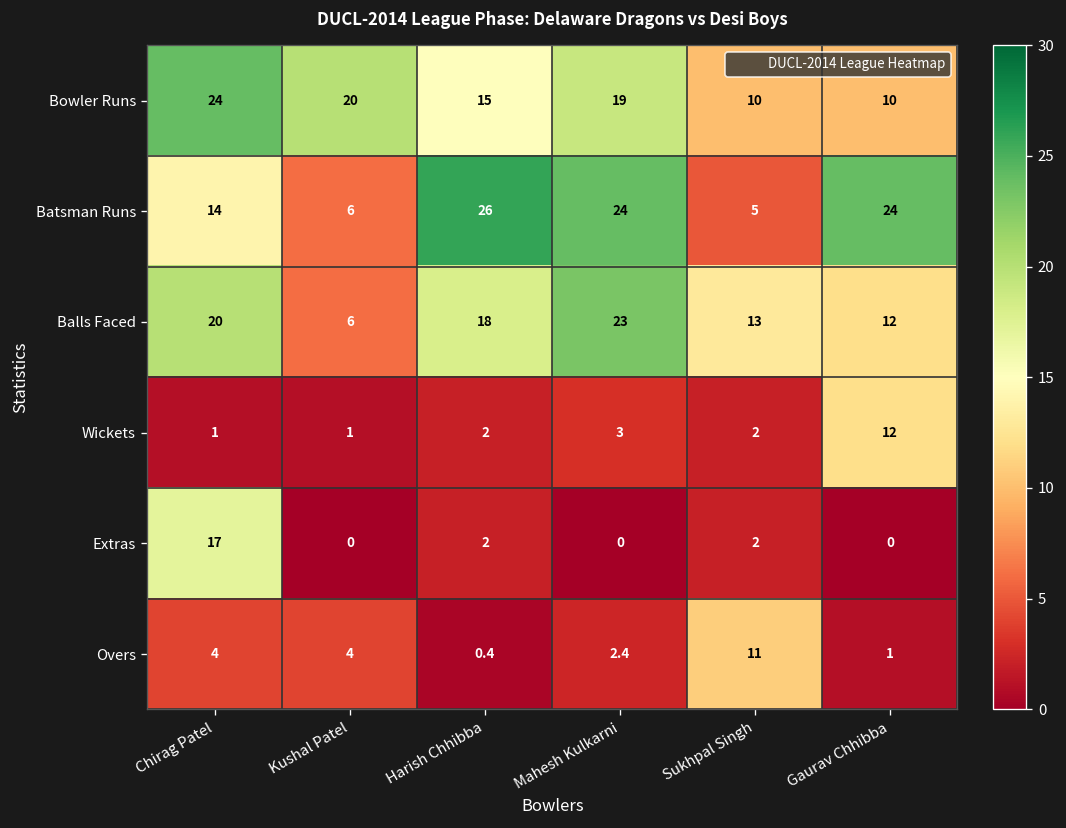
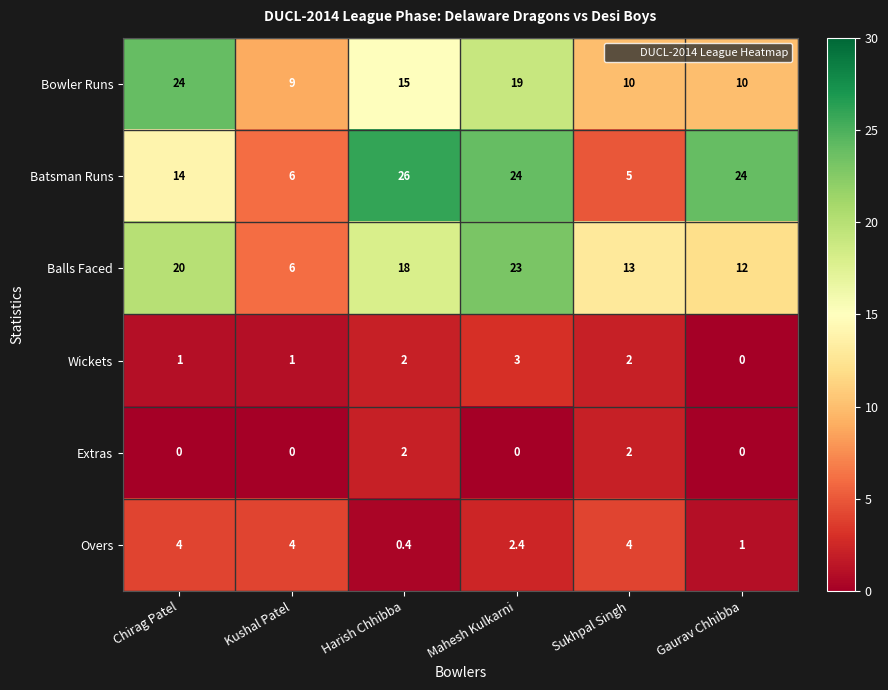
Bowler Runs, Kushal Patel: 20 -> 9
Wickets, Gaurav Chhibba: 12 -> 0
Extras, Chirag Patel: 17 -> 0
Overs, Sukhpal Singh: 11 -> 4
